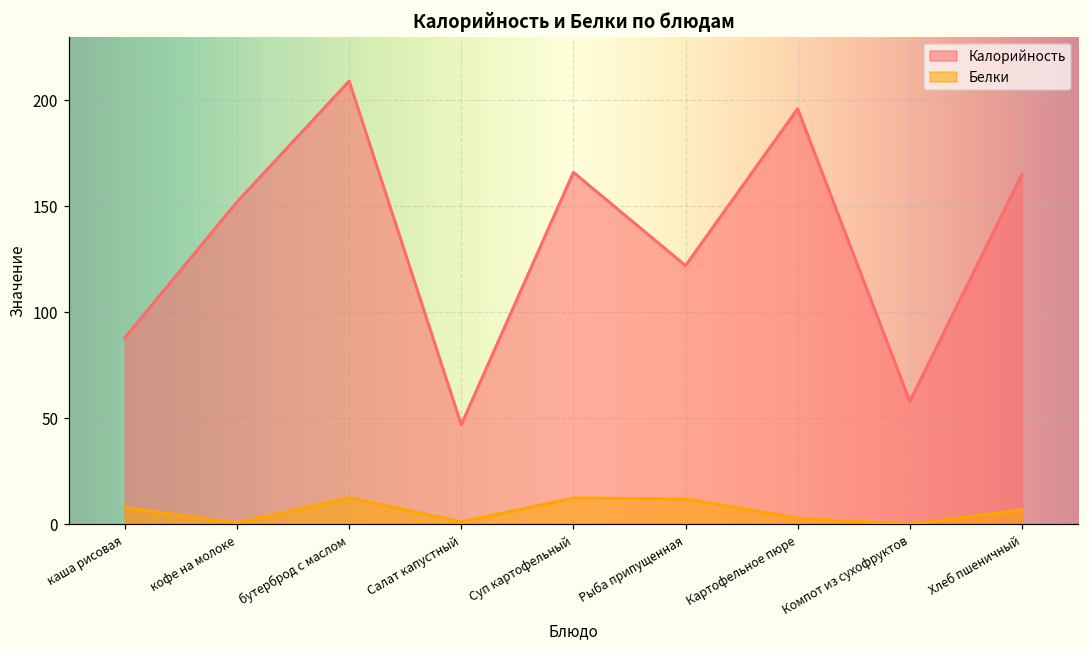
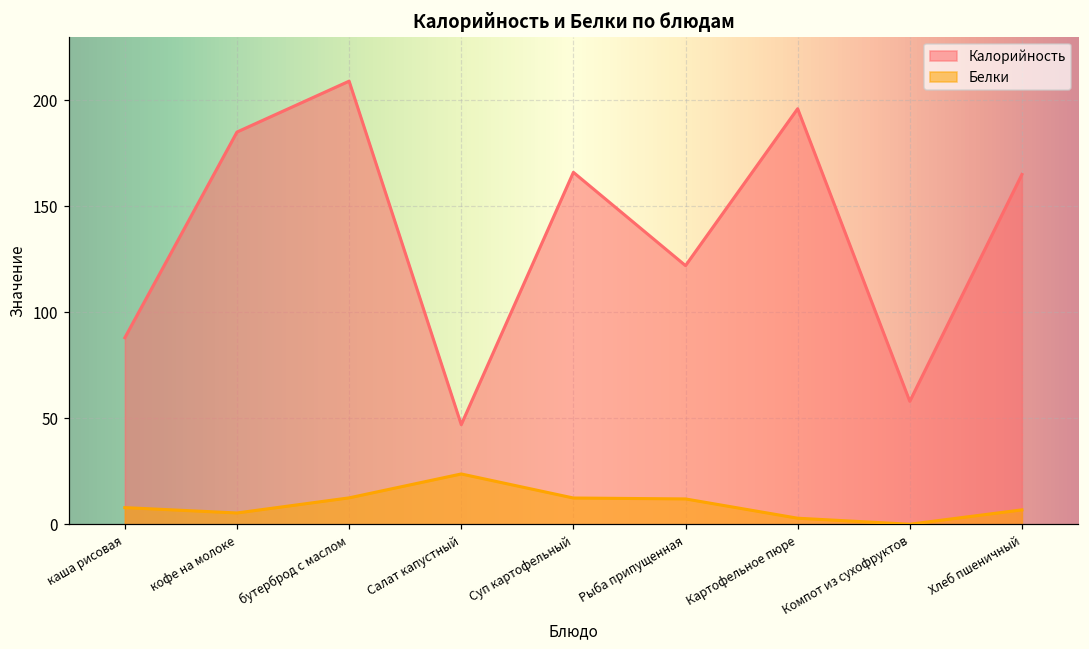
Калорийность, кофе на молоке: 152 -> 185
Белки, кофе на молоке: 1 -> 5
Белки, Салат капустный: 1 -> 24
